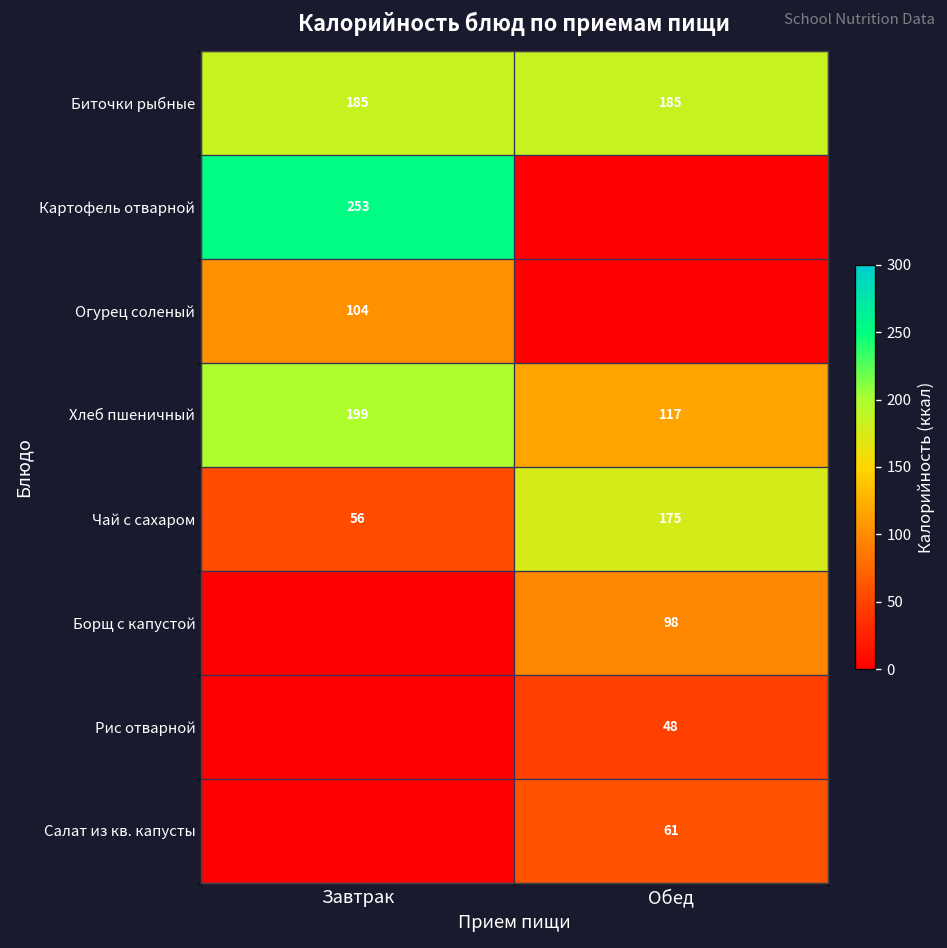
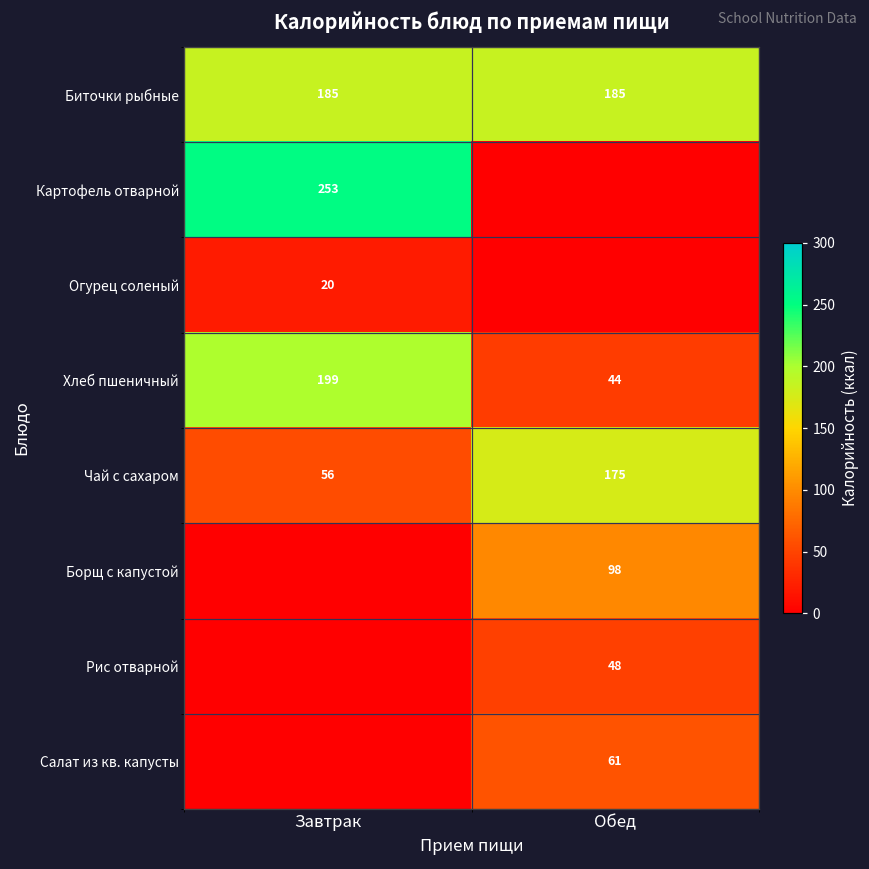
Огурец соленый, Завтрак: 104 -> 20
Хлеб пшеничный, Обед: 117 -> 44
